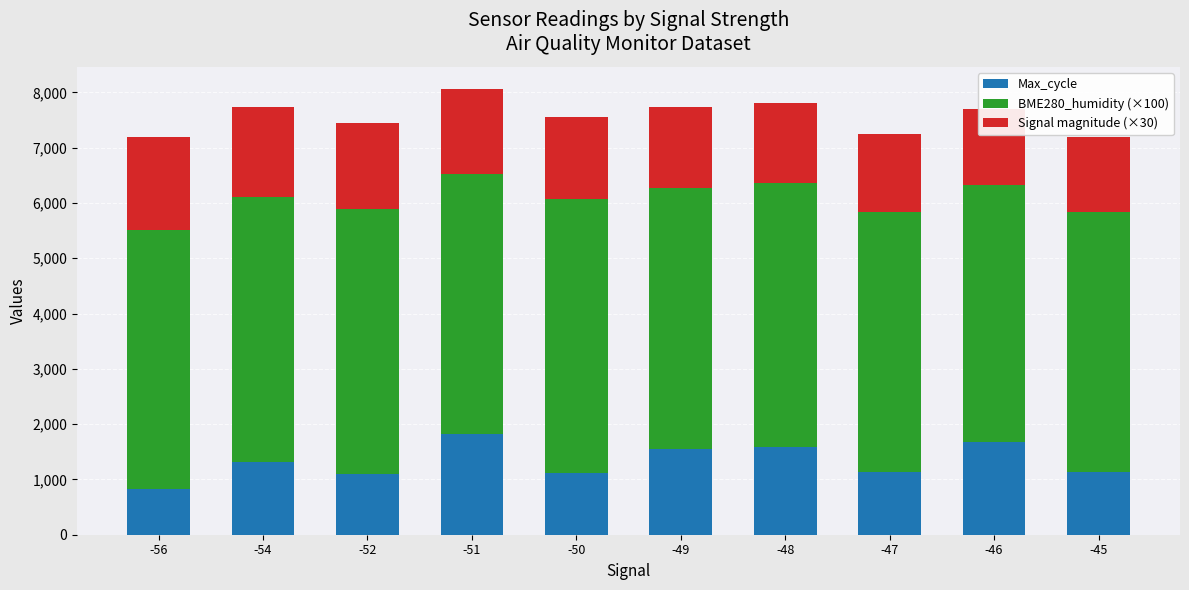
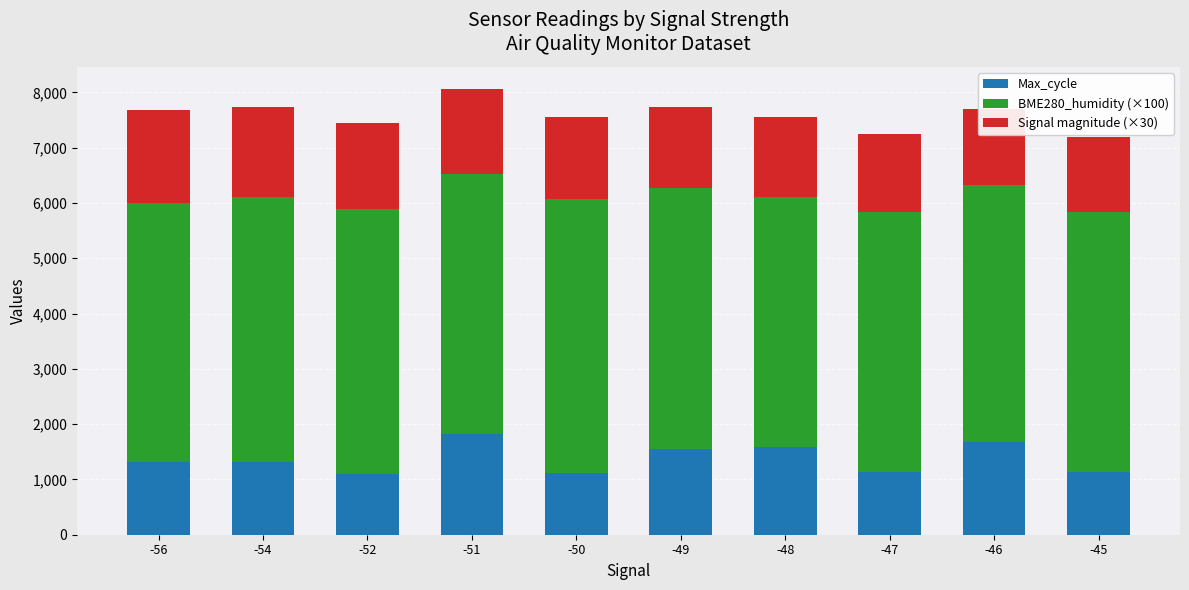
Max_cycle, -56: 800 -> 1,300
BME280_humidity (×100), -48: 4,800 -> 4,500
